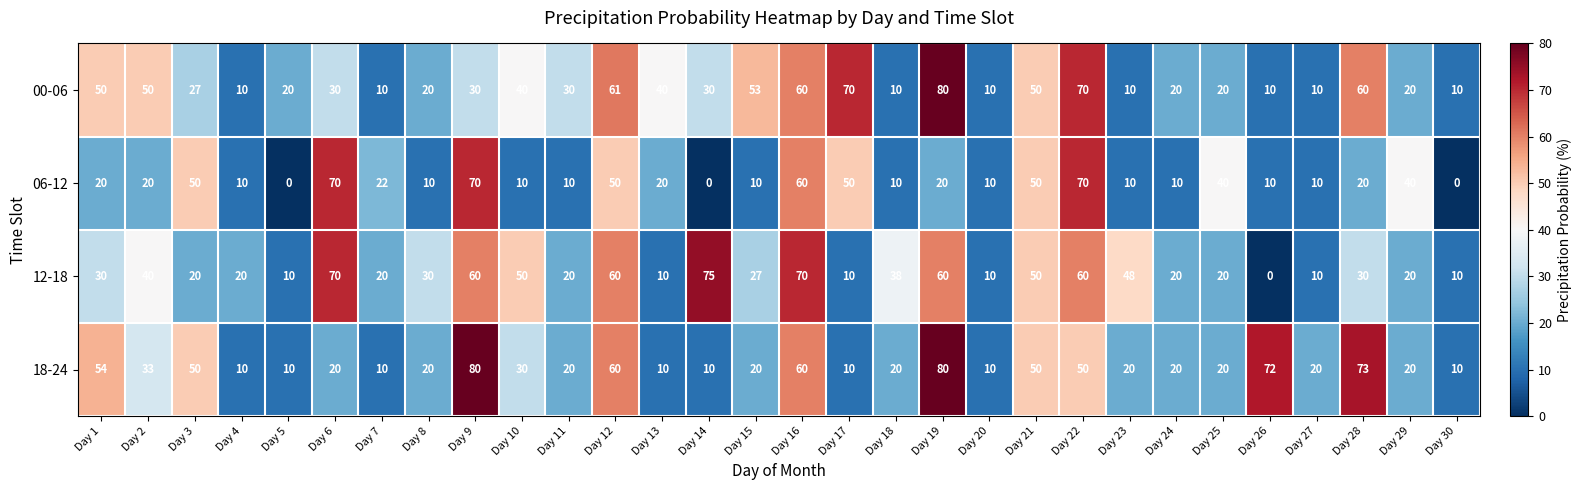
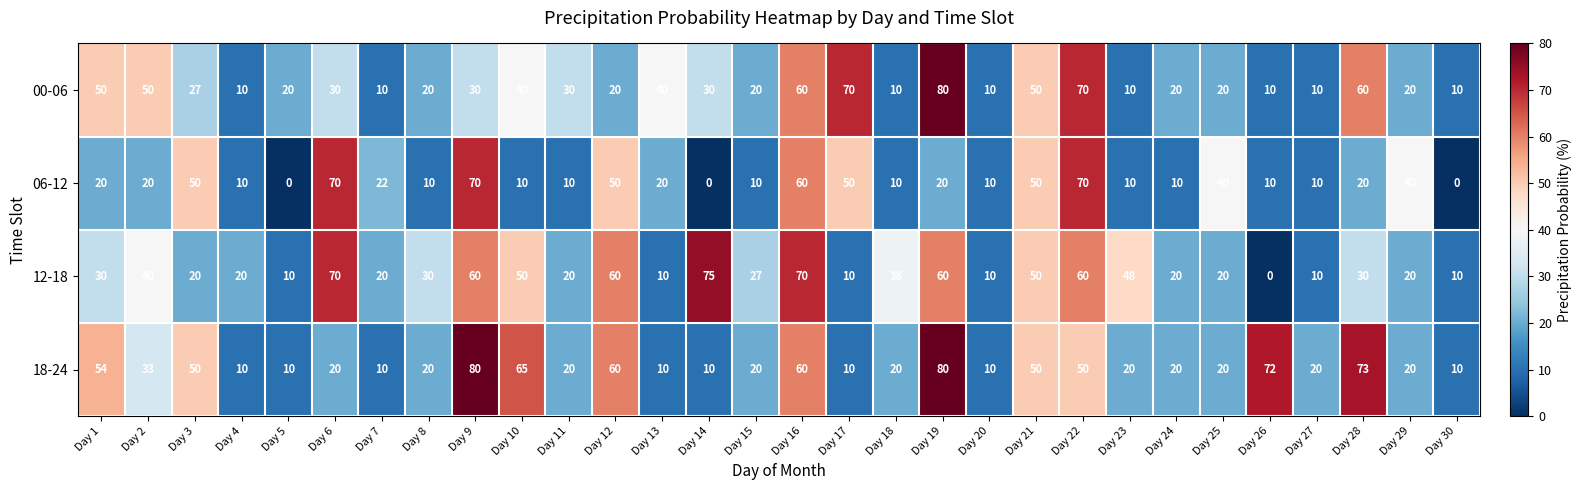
00-06, Day 12: 61 -> 20
00-06, Day 15: 53 -> 20
18-24, Day 10: 30 -> 65
